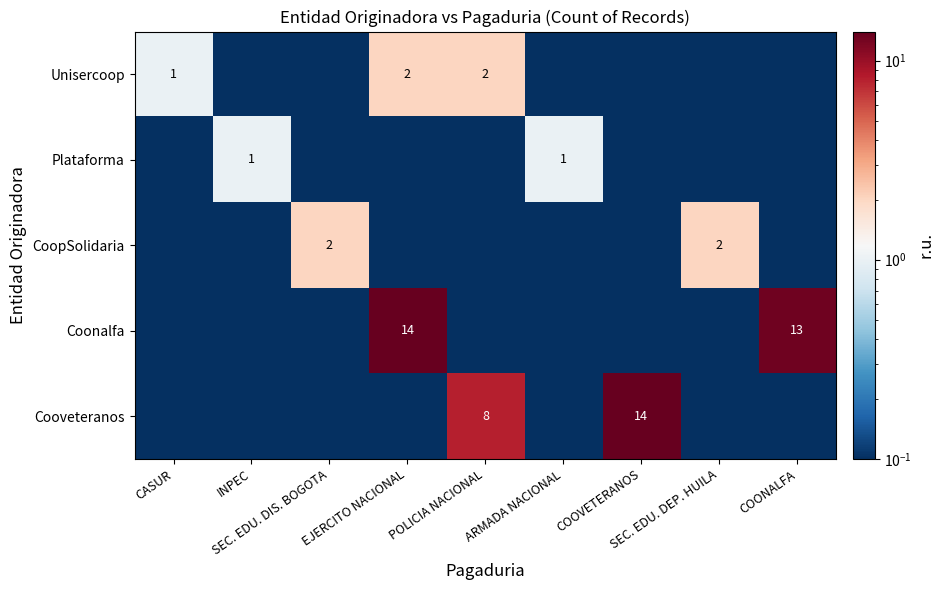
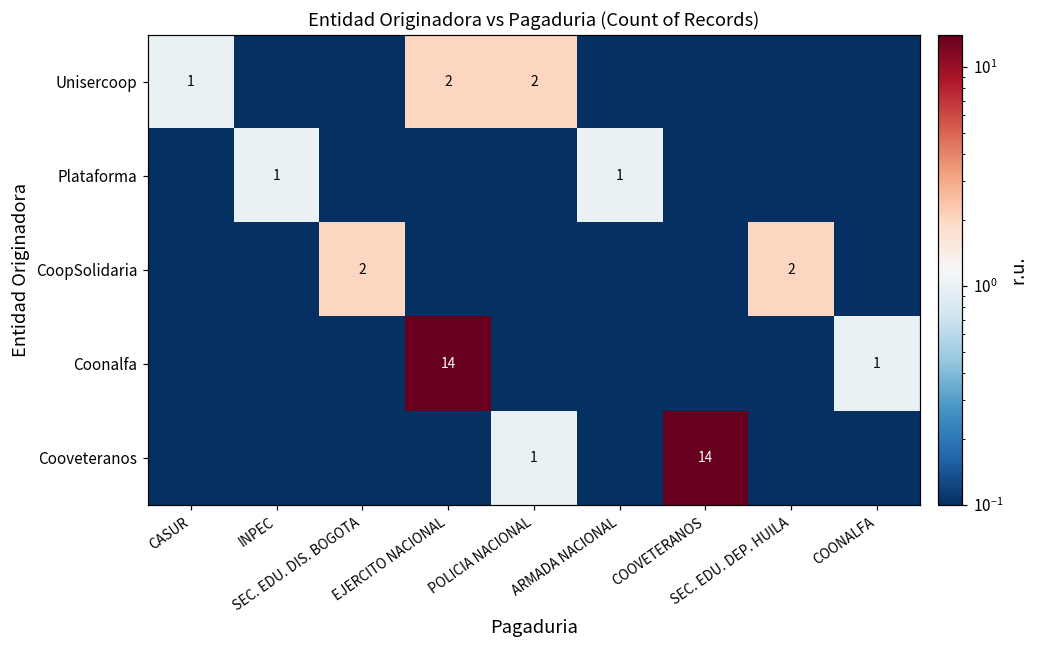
Coonalfa, COONALFA: 13 -> 1
Cooveteranos, POLICIA NACIONAL: 8 -> 1
